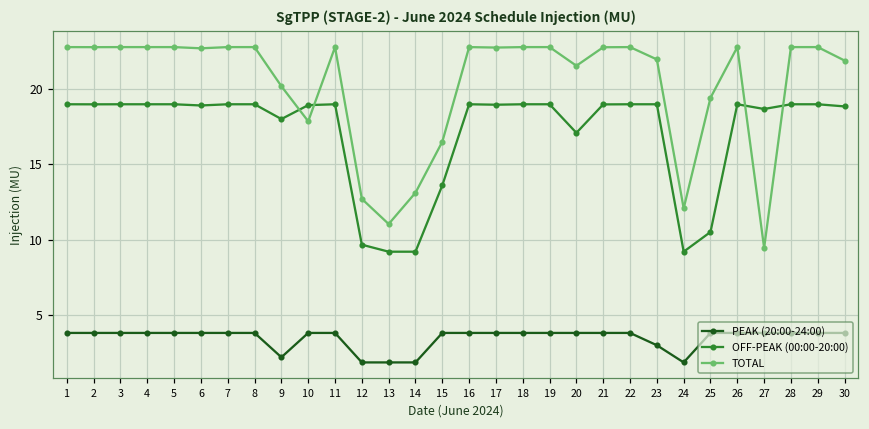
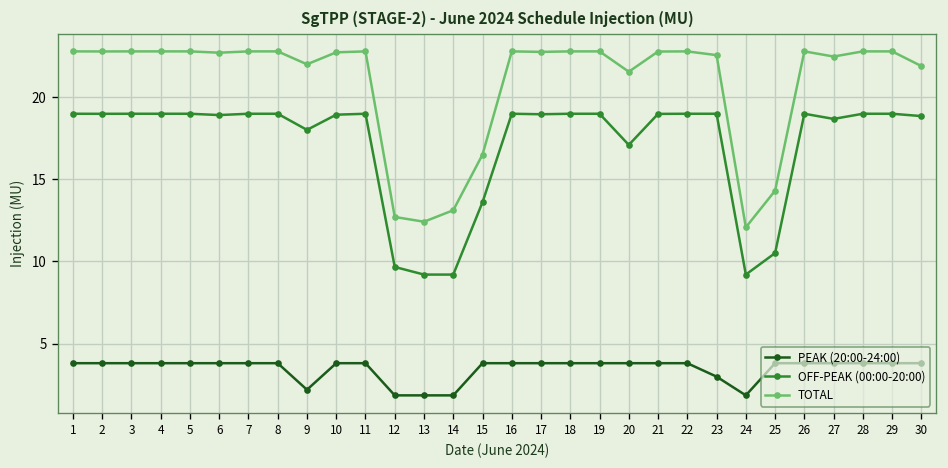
TOTAL, 9: 20.2 -> 22.0
TOTAL, 10: 17.9 -> 22.7
TOTAL, 13: 11.0 -> 12.4
TOTAL, 23: 22.0 -> 22.6
TOTAL, 25: 19.4 -> 14.3
TOTAL, 27: 9.5 -> 22.5
